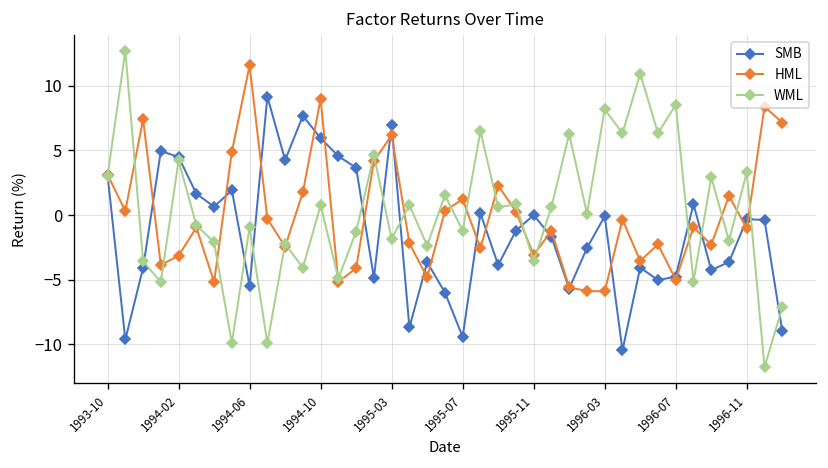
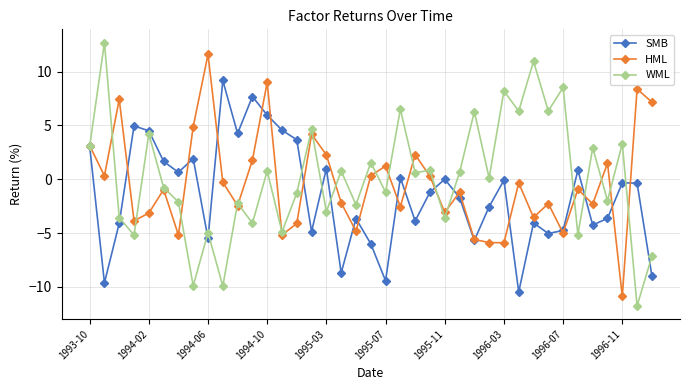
WML, 1994-06: -0.9 -> -5.0
SMB, 1995-03: 7.0 -> 1.0
HML, 1995-03: 6.2 -> 2.3
WML, 1995-03: -1.8 -> -3.0
HML, 1996-11: -1.0 -> -10.9
